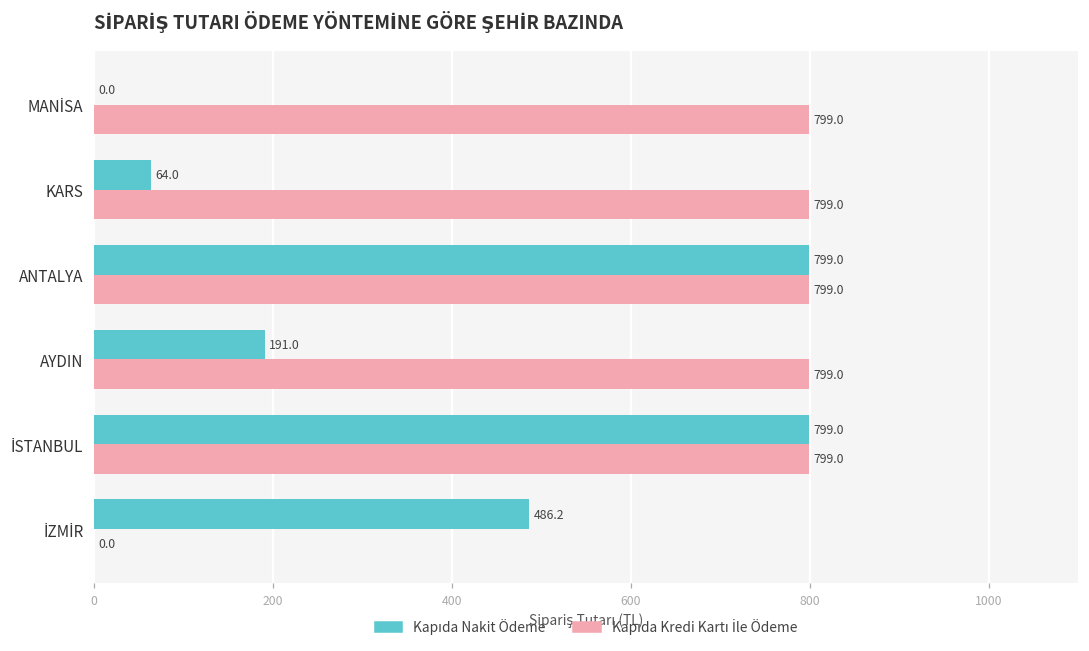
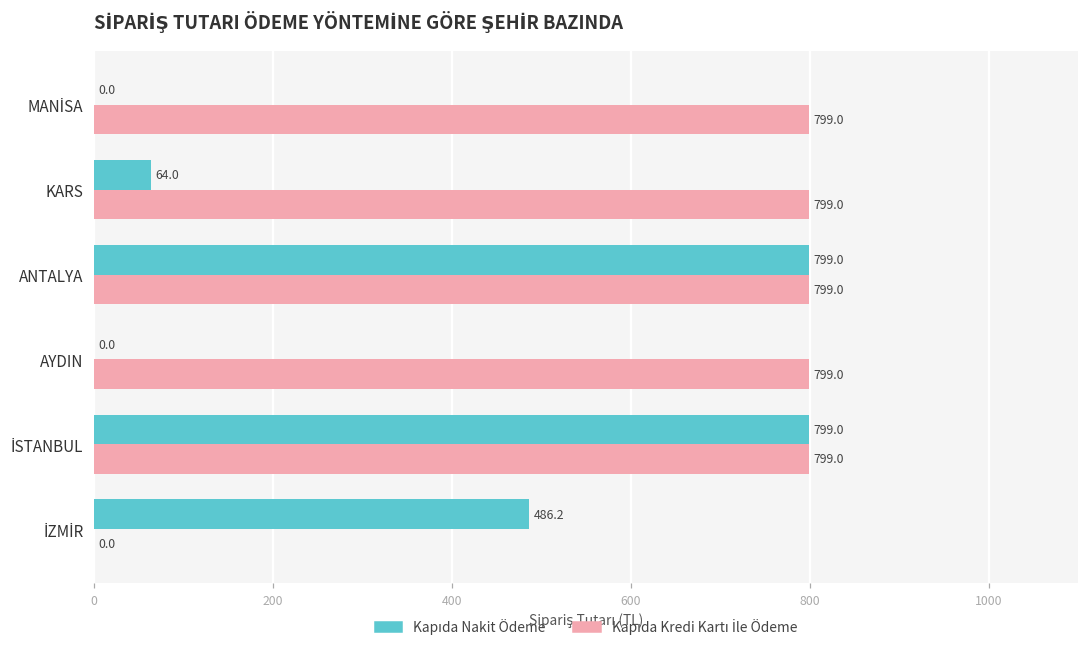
Kapıda Nakit Ödeme, AYDIN: 191.0 -> 0.0
